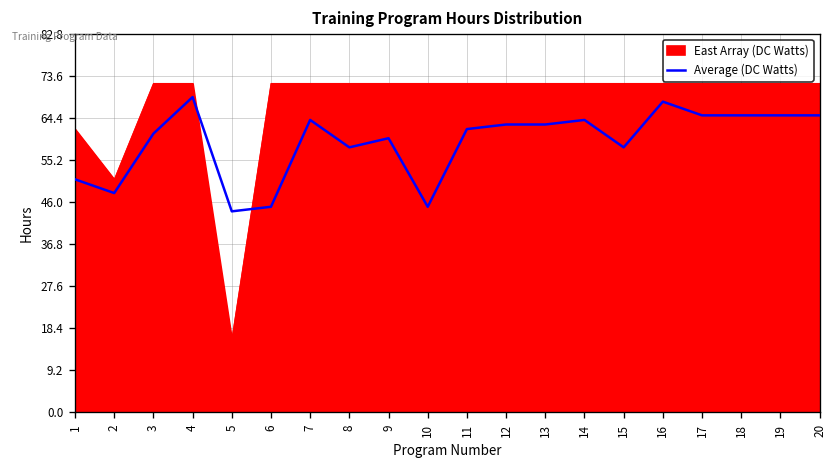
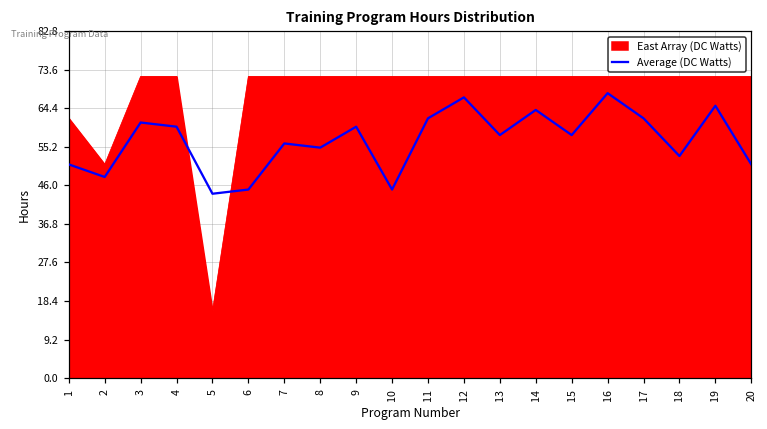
Average (DC Watts), 4: 69 -> 60
Average (DC Watts), 7: 64 -> 56
Average (DC Watts), 8: 58 -> 55
Average (DC Watts), 12: 63 -> 67
Average (DC Watts), 13: 63 -> 58
Average (DC Watts), 17: 65 -> 62
Average (DC Watts), 18: 65 -> 53
Average (DC Watts), 20: 65 -> 51
